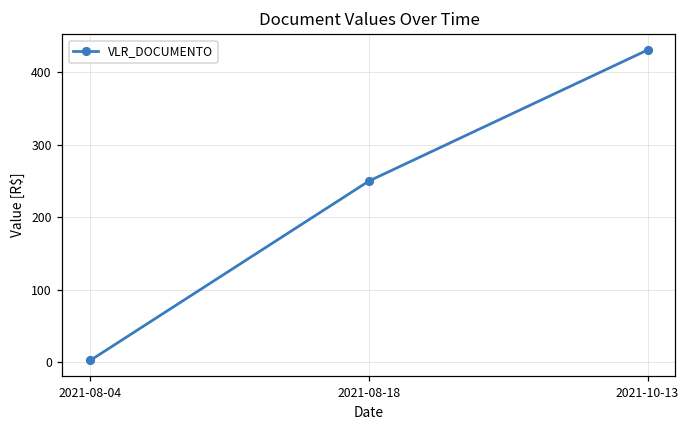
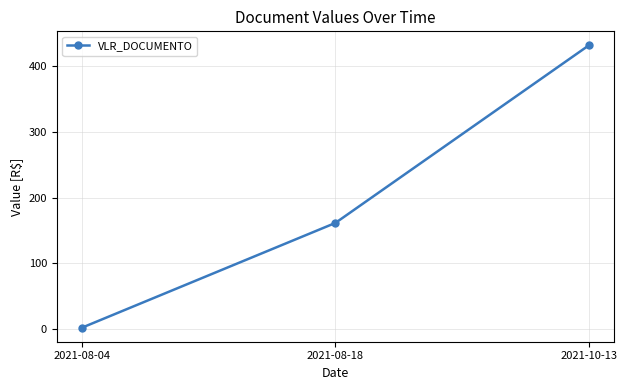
2021-08-18: 250 -> 160
